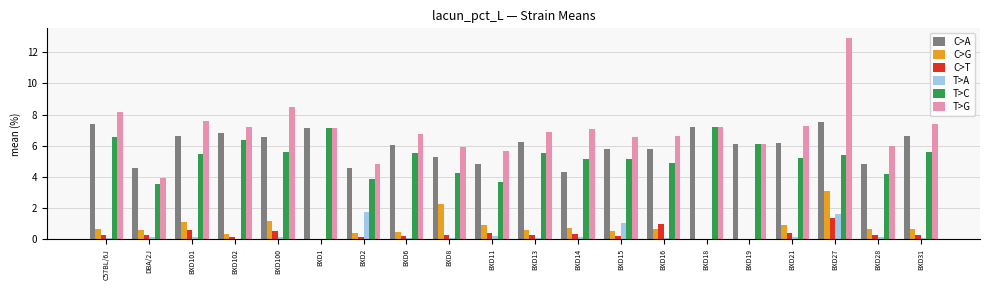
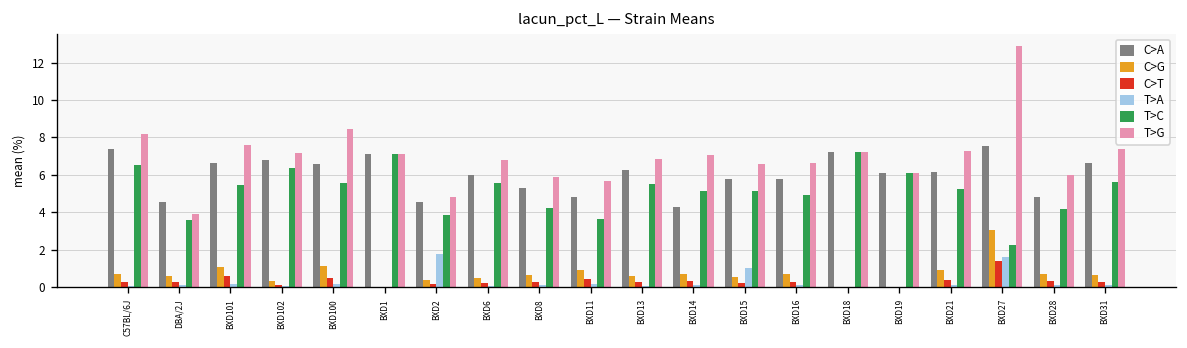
C>G, BXD8: 2.3 -> 0.6
C>T, BXD16: 1.0 -> 0.3
T>C, BXD27: 5.4 -> 2.2
